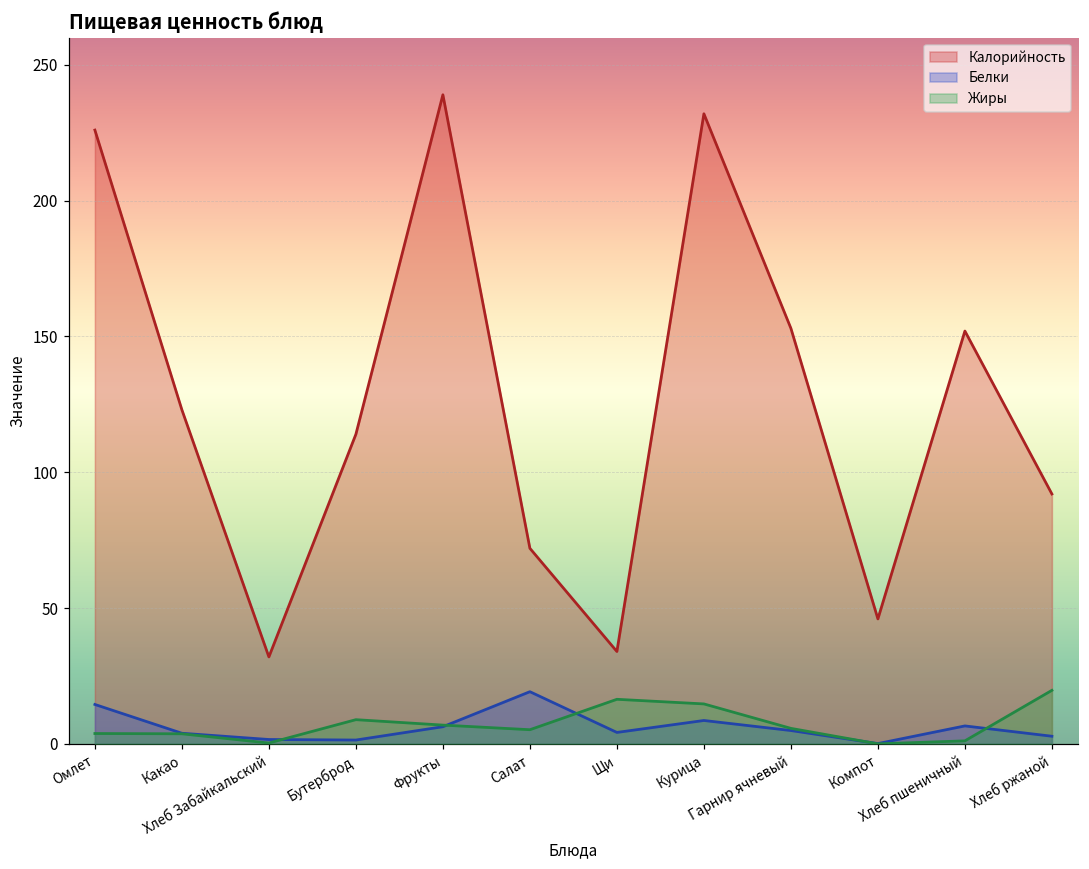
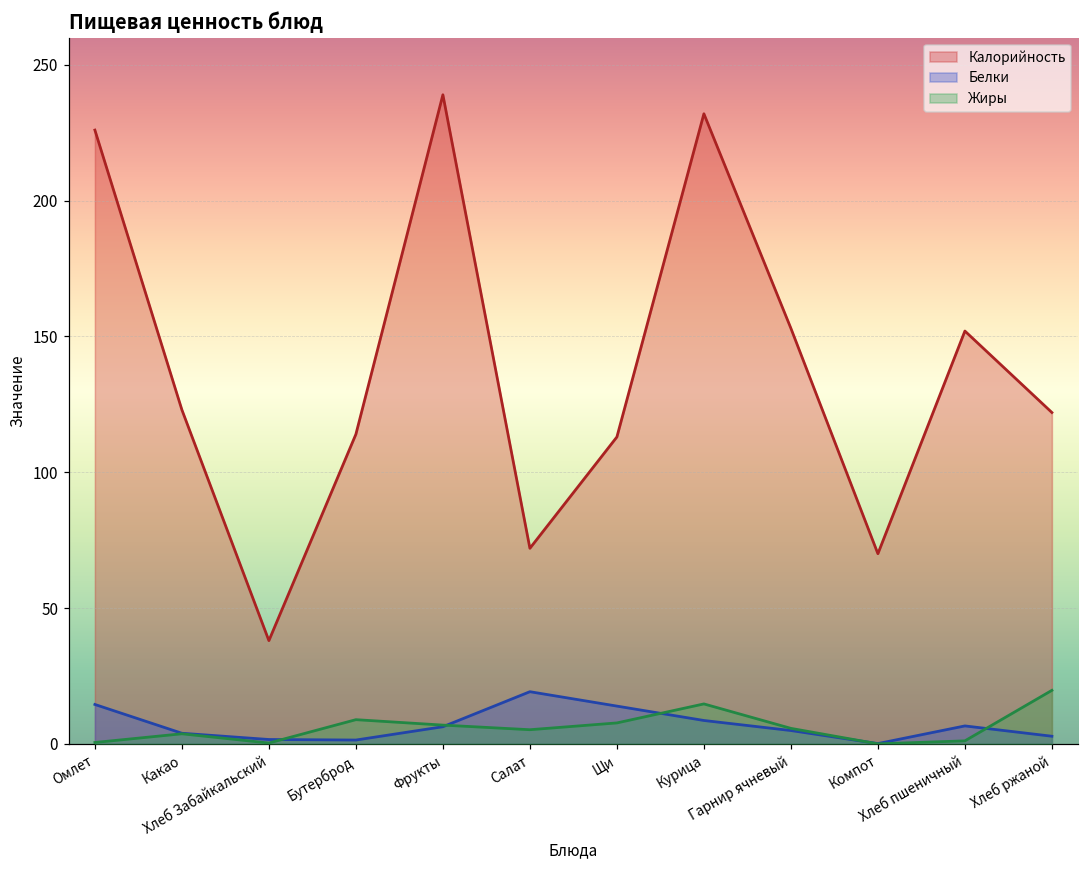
Жиры, Омлет: 4 -> 1
Калорийность, Хлеб Забайкальский: 32 -> 38
Калорийность, Щи: 34 -> 113
Белки, Щи: 4 -> 14
Жиры, Щи: 16 -> 8
Калорийность, Компот: 46 -> 70
Калорийность, Хлеб ржаной: 92 -> 122
